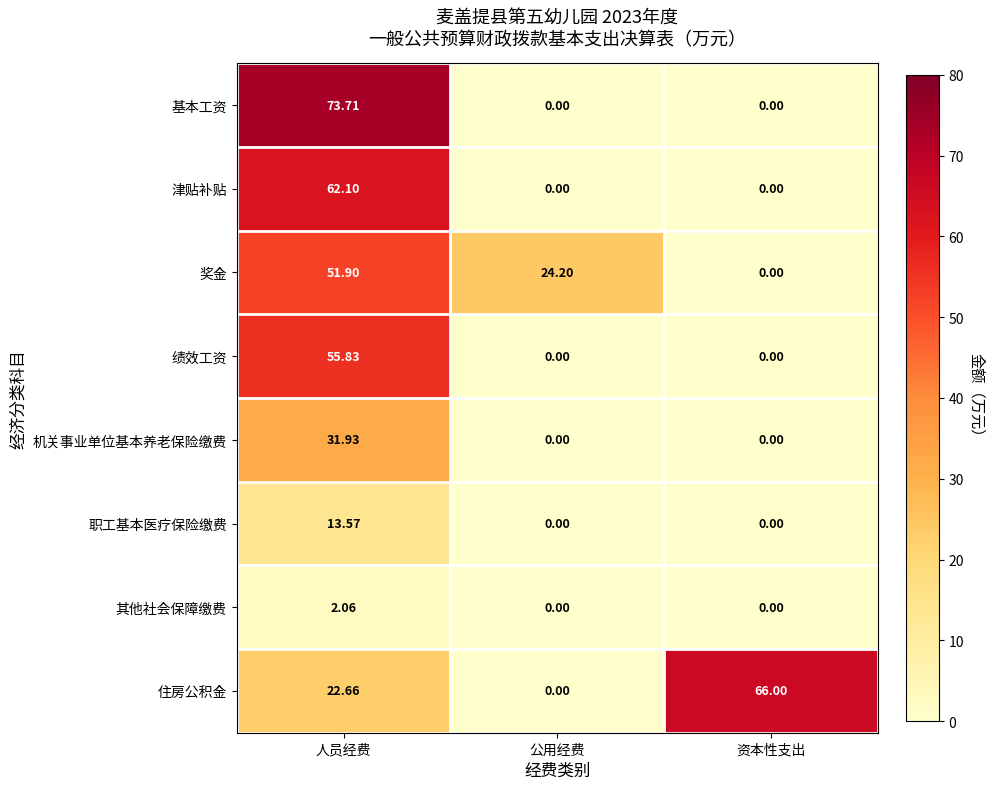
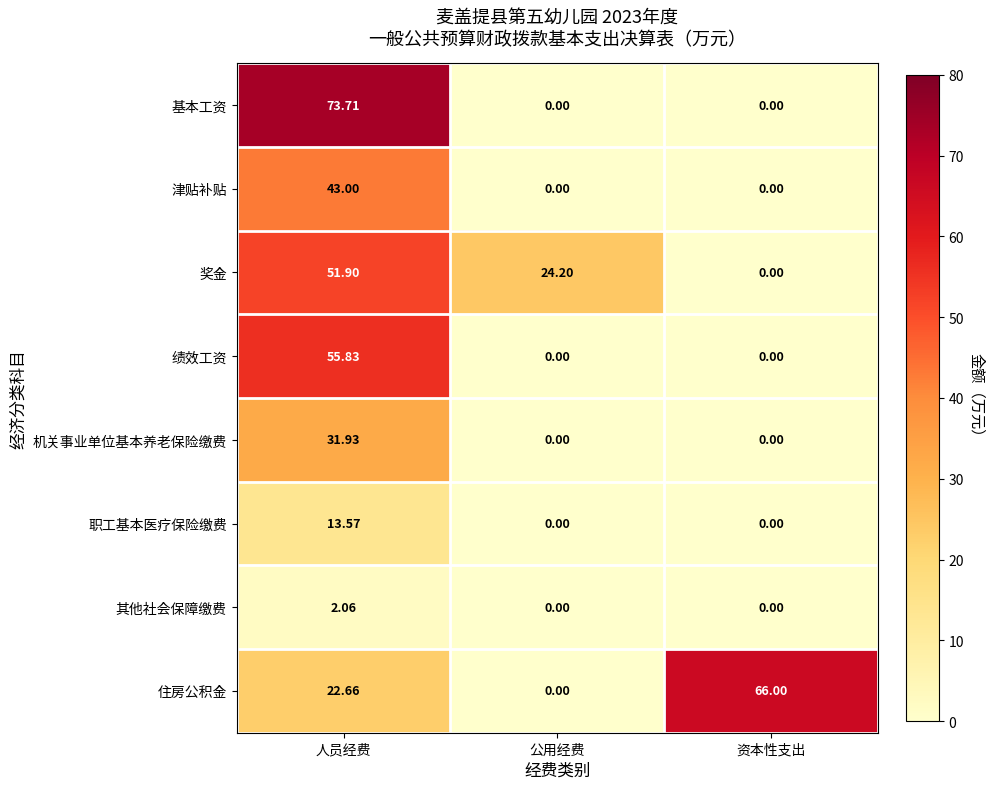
津贴补贴, 人员经费: 62.10 -> 43.00
